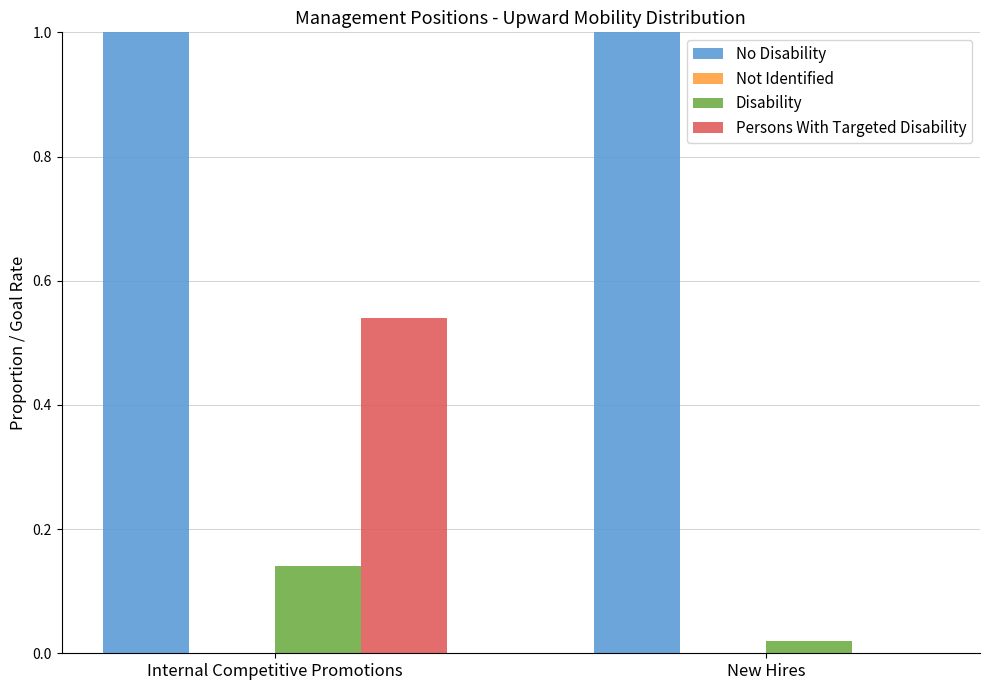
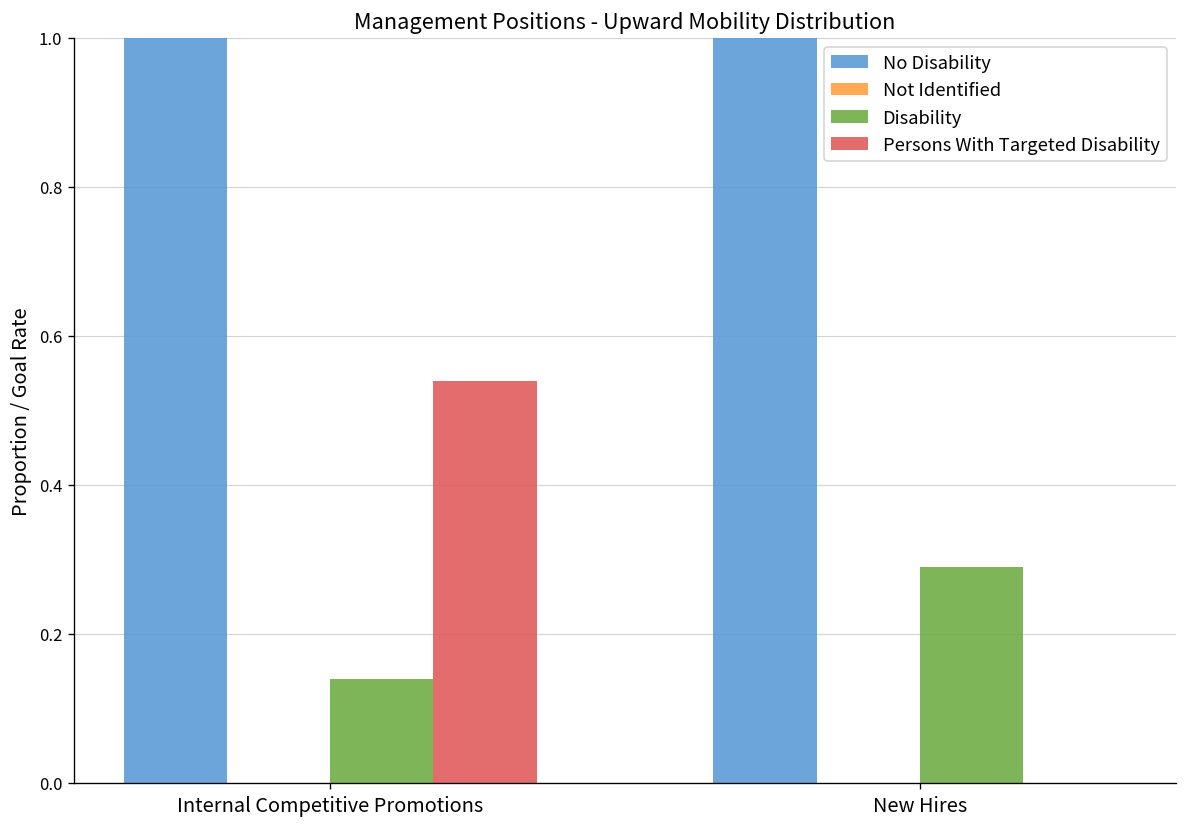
Disability, New Hires: 0.02 -> 0.29
